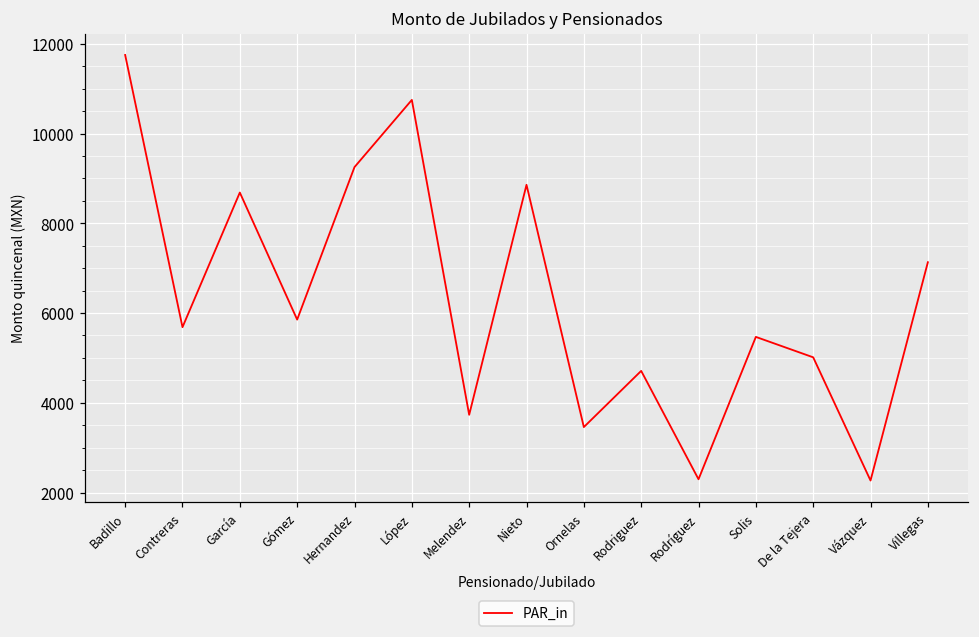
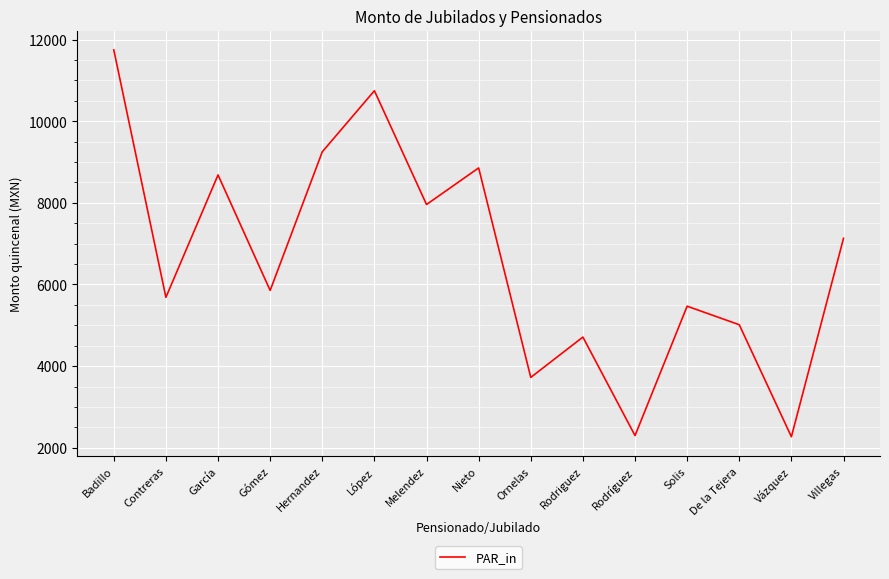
Melendez: 3700 -> 8000
Ornelas: 3500 -> 3700
